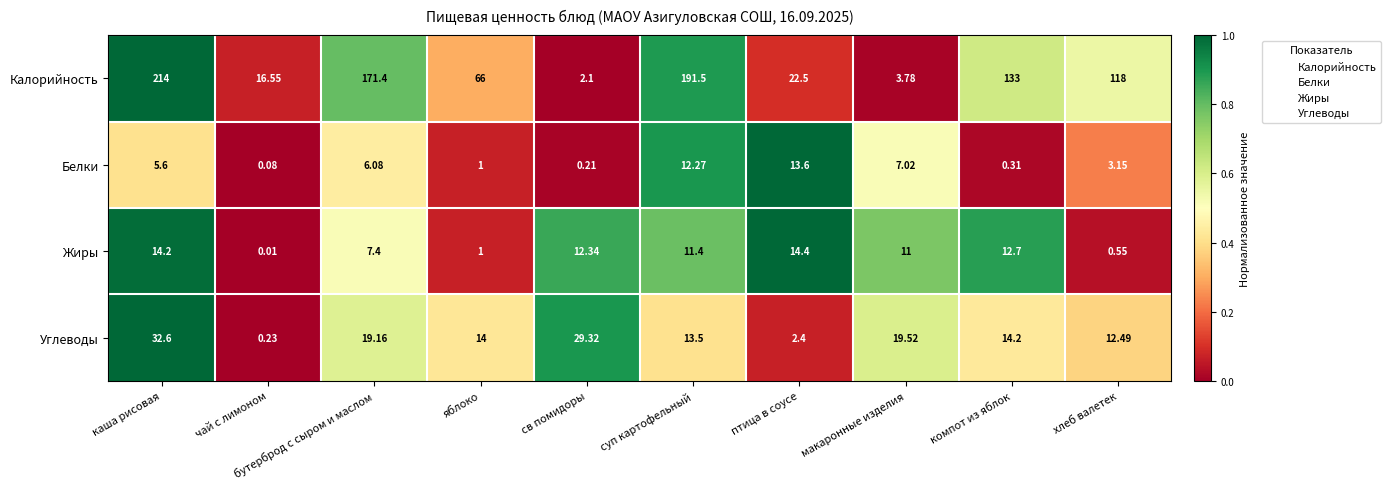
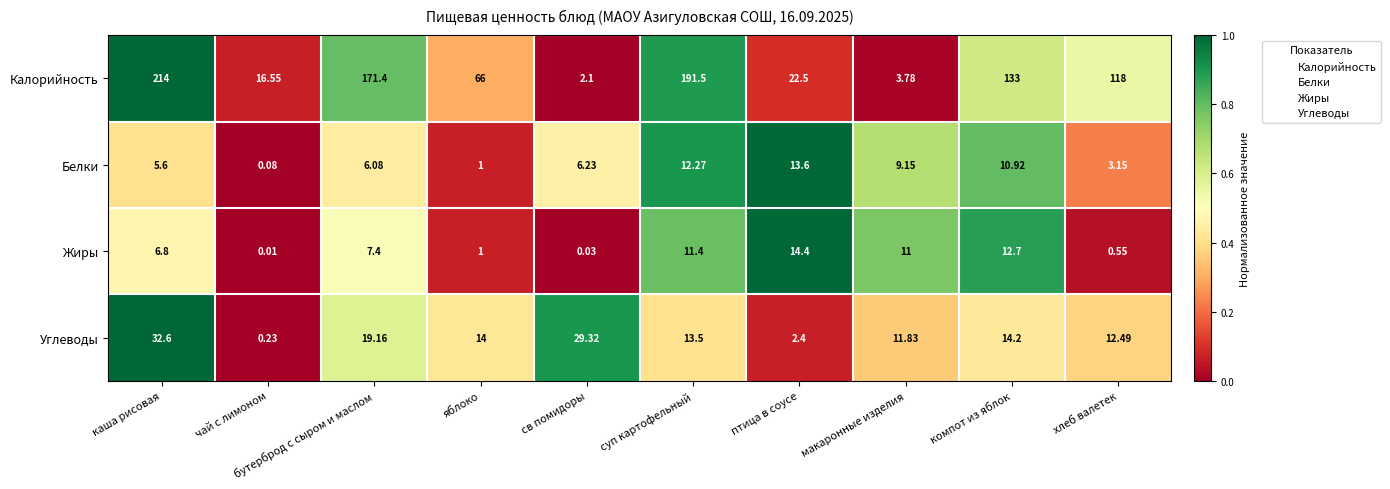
Белки, св помидоры: 0.21 -> 6.23
Белки, макаронные изделия: 7.02 -> 9.15
Белки, компот из яблок: 0.31 -> 10.92
Жиры, каша рисовая: 14.2 -> 6.8
Жиры, св помидоры: 12.34 -> 0.03
Углеводы, макаронные изделия: 19.52 -> 11.83
